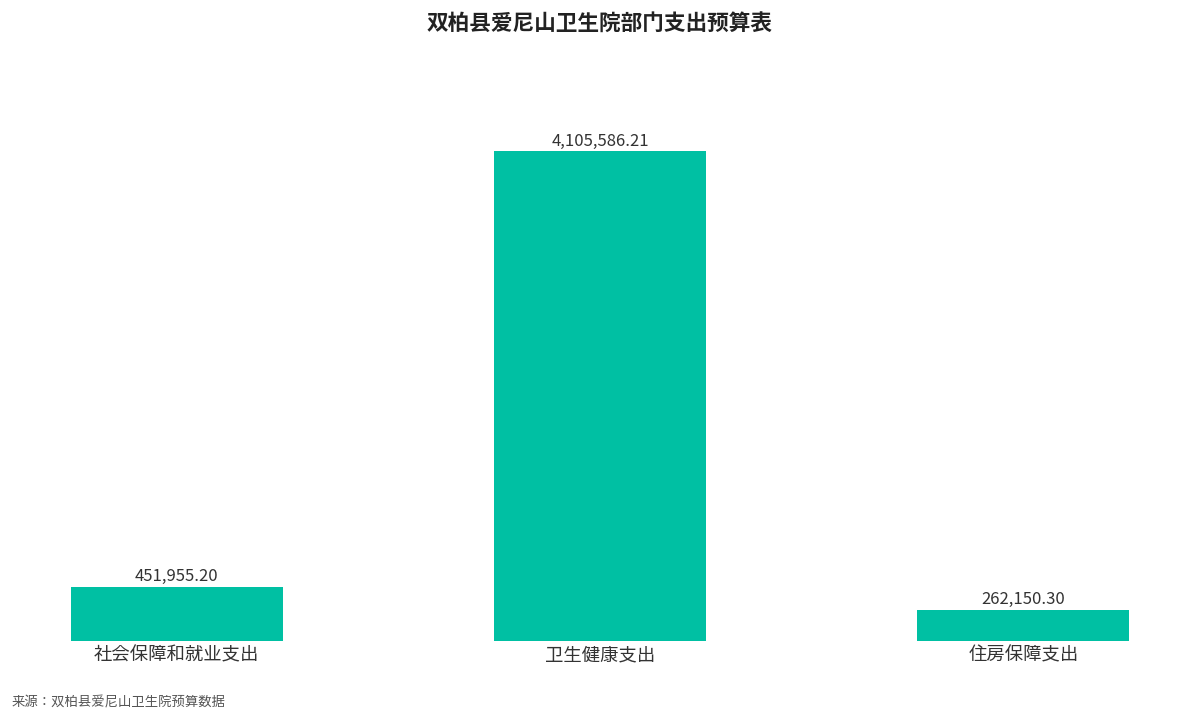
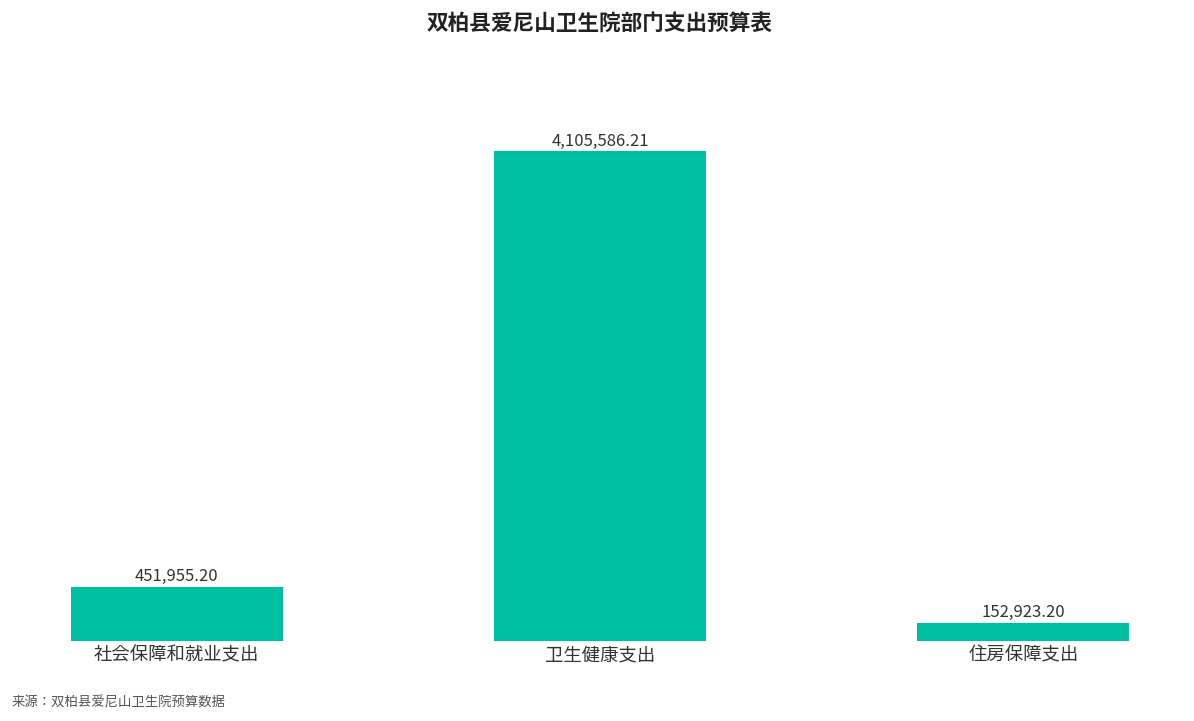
住房保障支出: 262,150.30 -> 152,923.20
